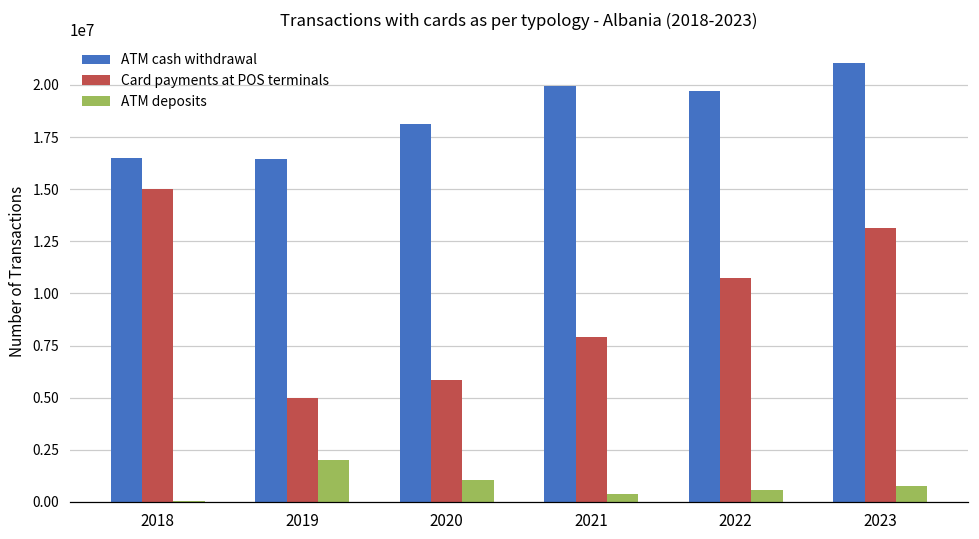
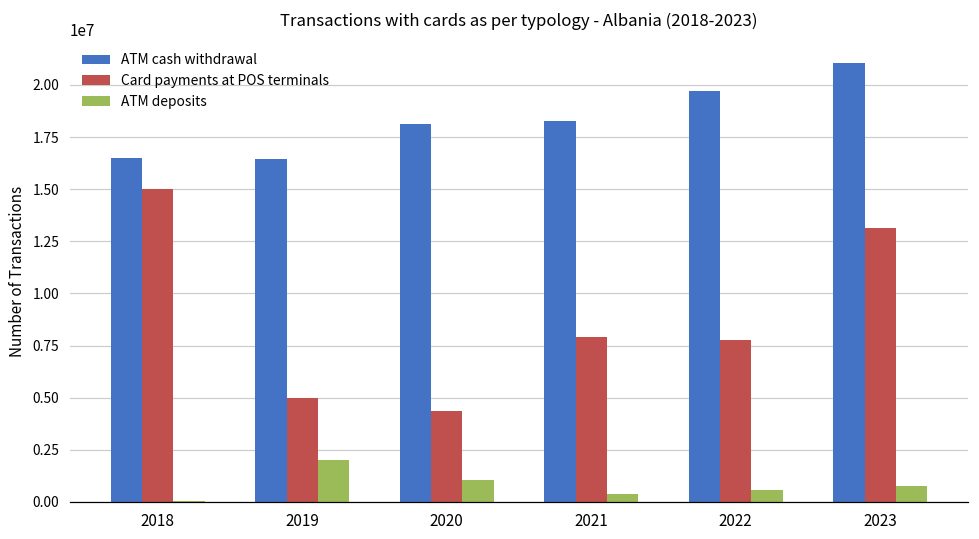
Card payments at POS terminals, 2020: 5800000 -> 4400000
ATM cash withdrawal, 2021: 20000000 -> 18200000
Card payments at POS terminals, 2022: 10700000 -> 7800000
